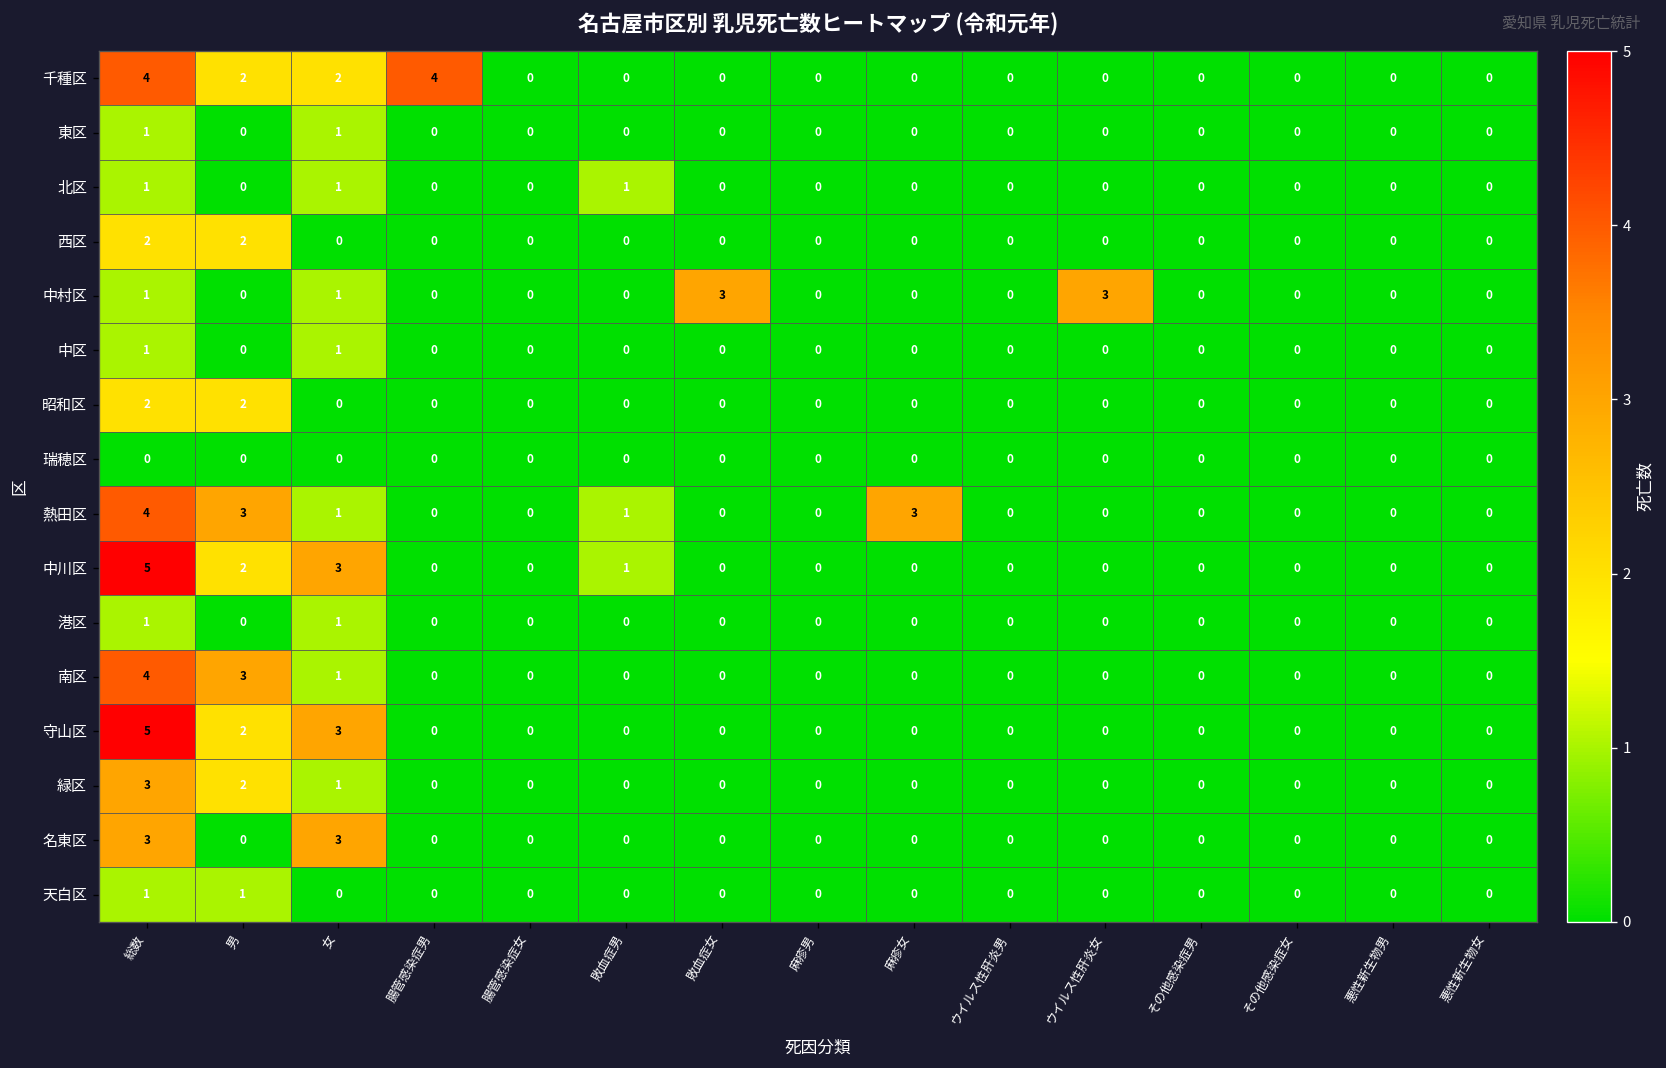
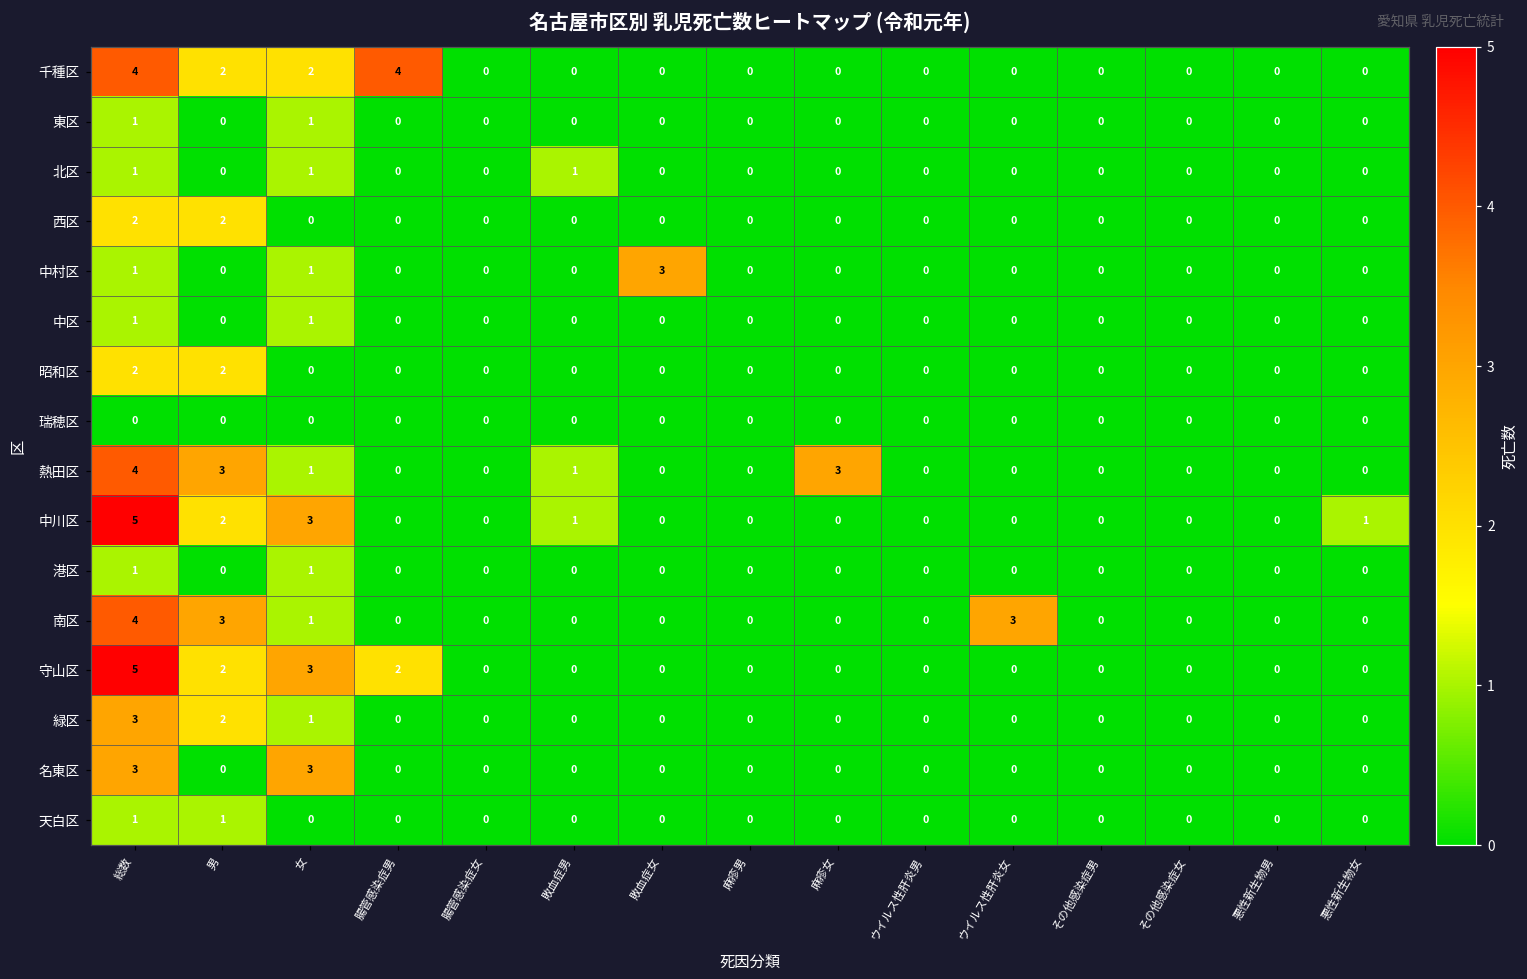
中村区, ウイルス性肝炎女: 3 -> 0
中川区, 悪性新生物女: 0 -> 1
南区, ウイルス性肝炎女: 0 -> 3
守山区, 腸管感染症男: 0 -> 2
